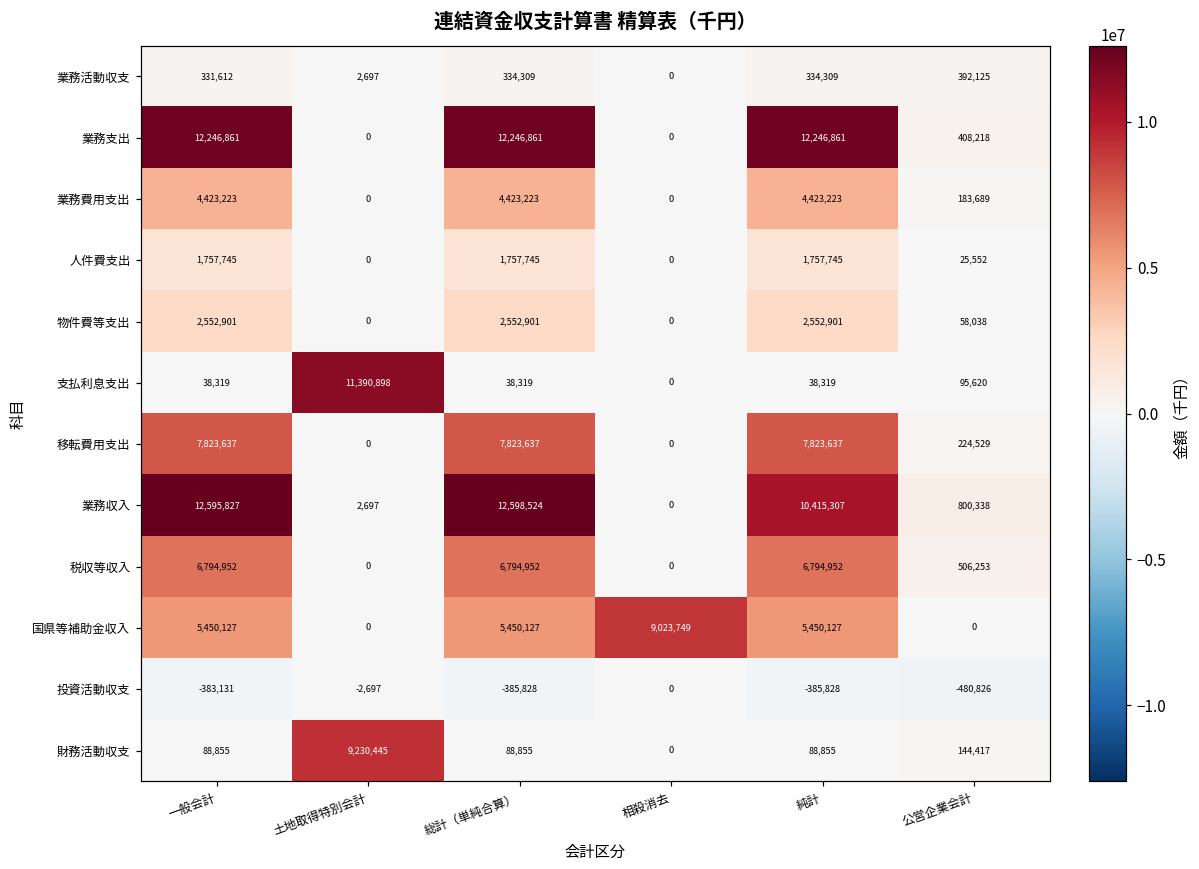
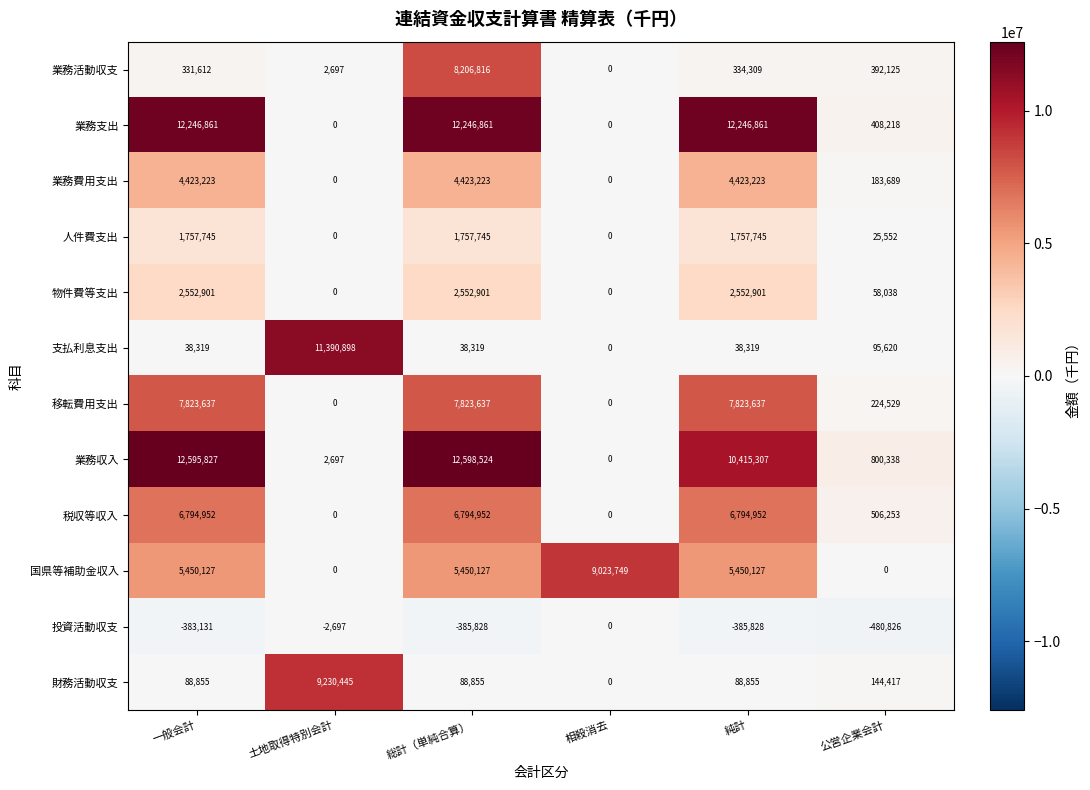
業務活動収支, 総計（単純合算）: 334,309 -> 8,206,816
